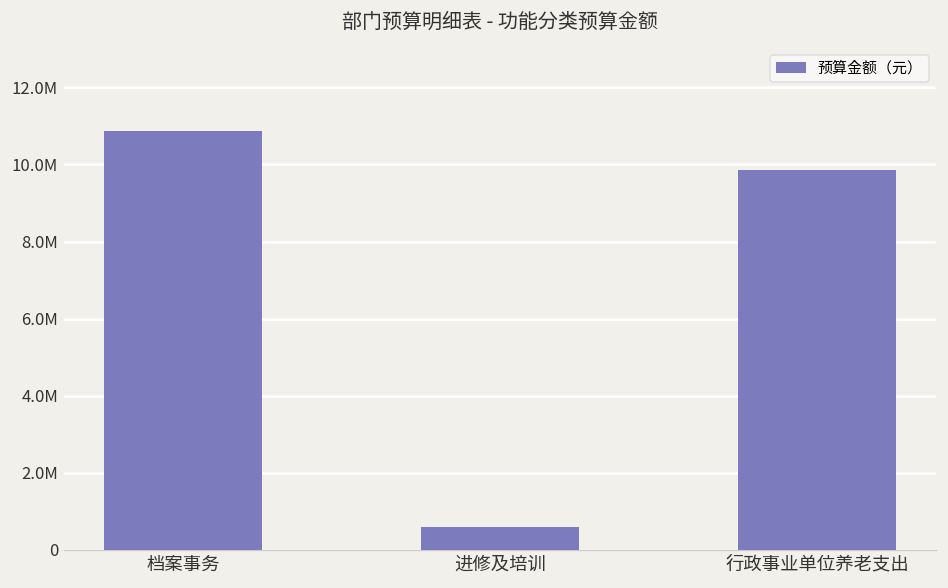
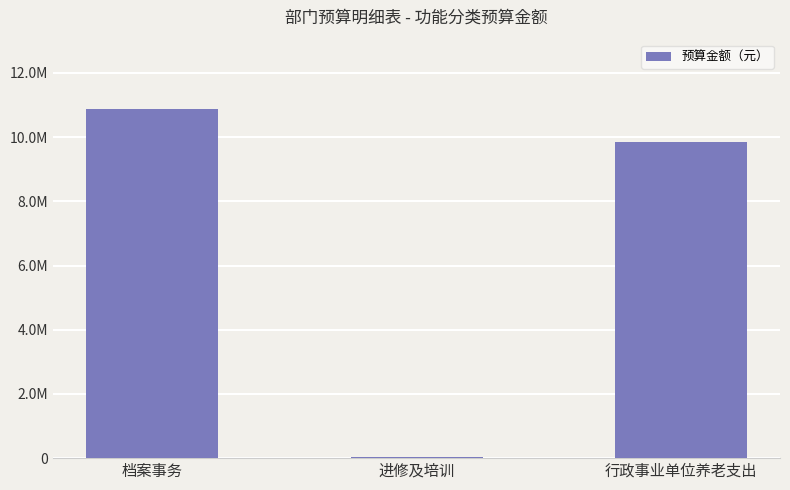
进修及培训: 600000 -> 0
